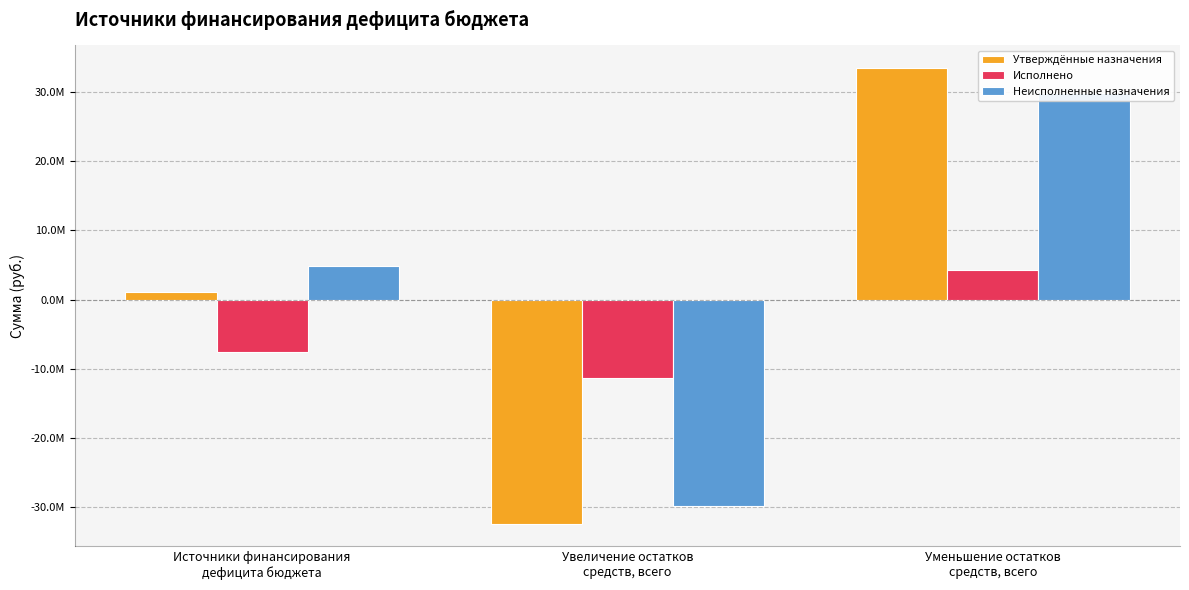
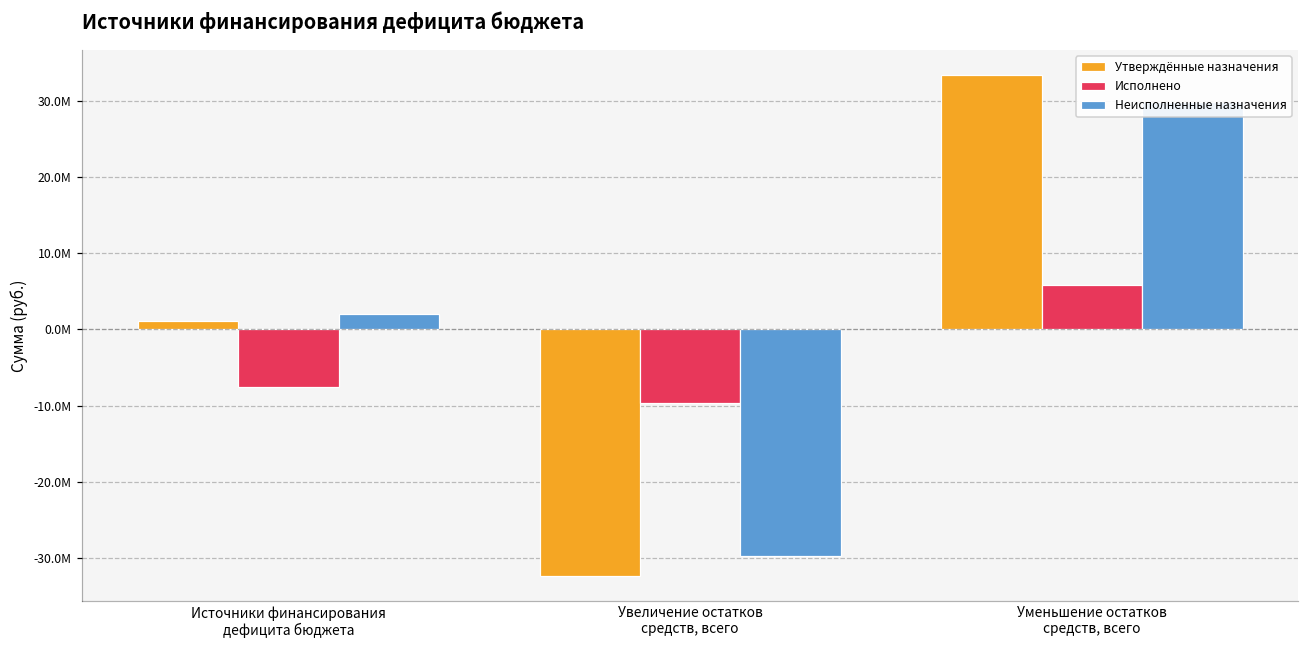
Неисполненные назначения, Источники финансирования дефицита бюджета: 5000000 -> 2000000
Исполнено, Увеличение остатков средств, всего: -11000000 -> -10000000
Исполнено, Уменьшение остатков средств, всего: 4000000 -> 6000000
